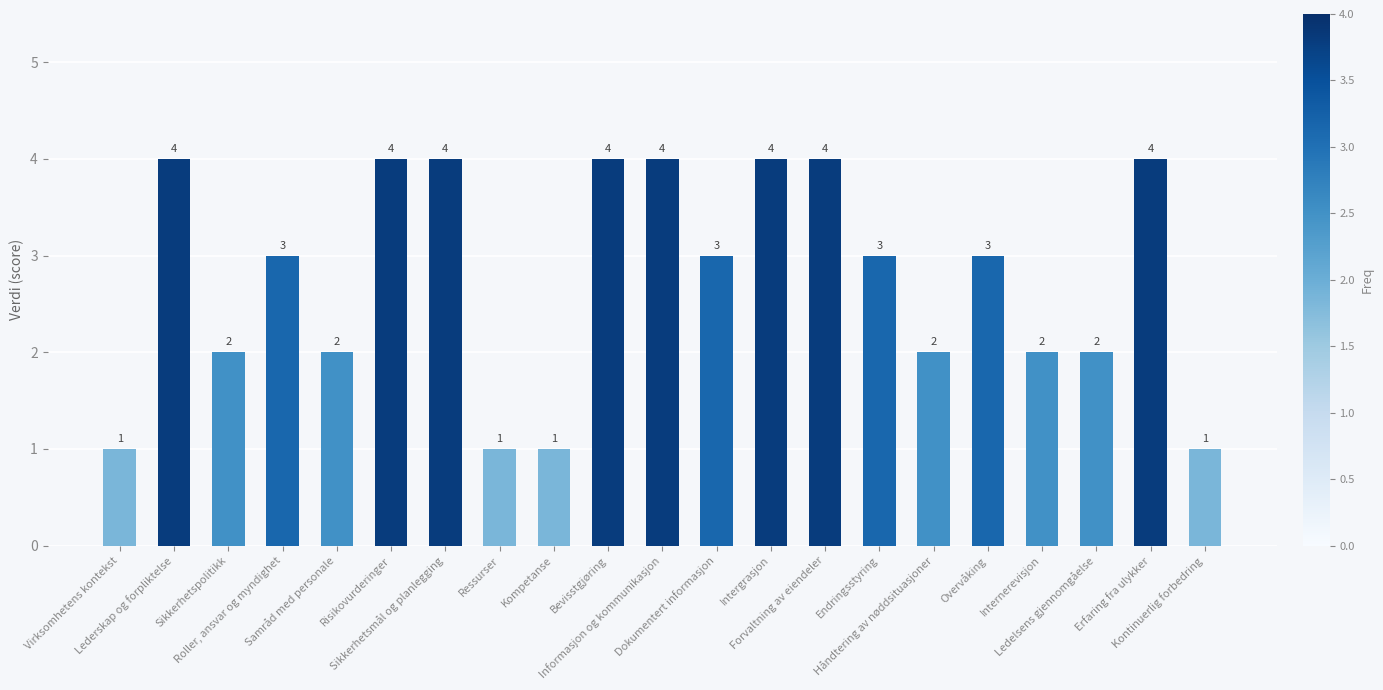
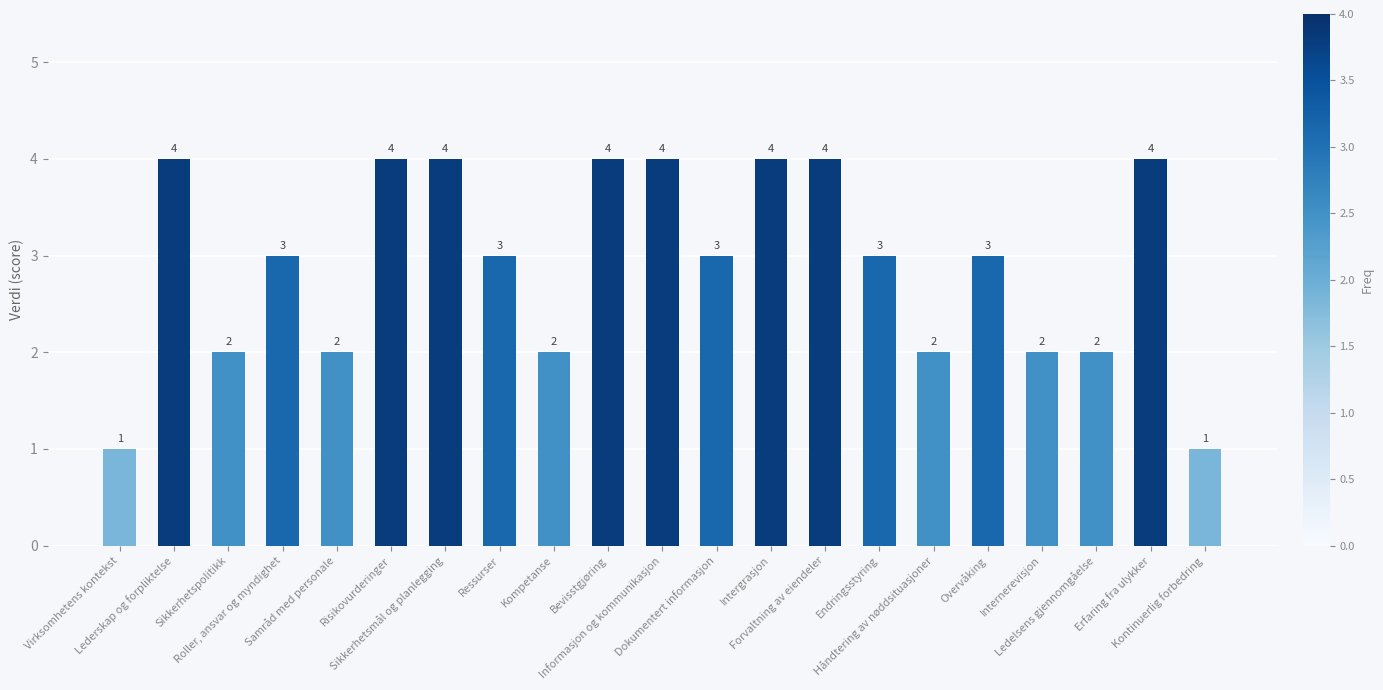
Ressurser: 1 -> 3
Kompetanse: 1 -> 2
